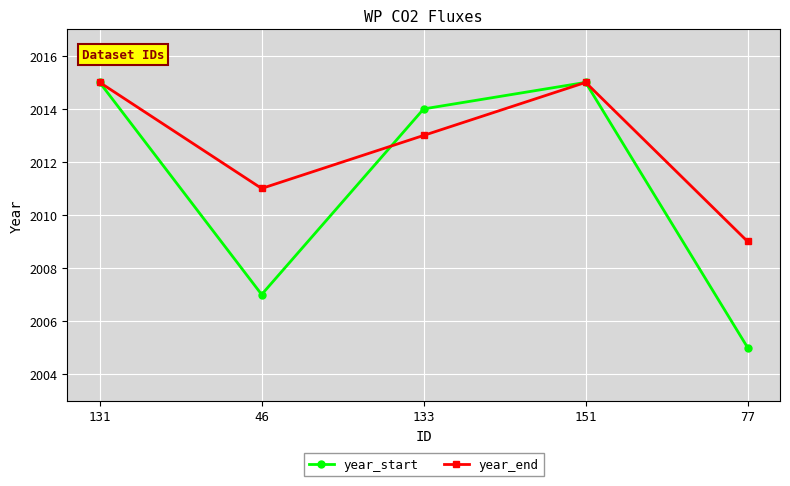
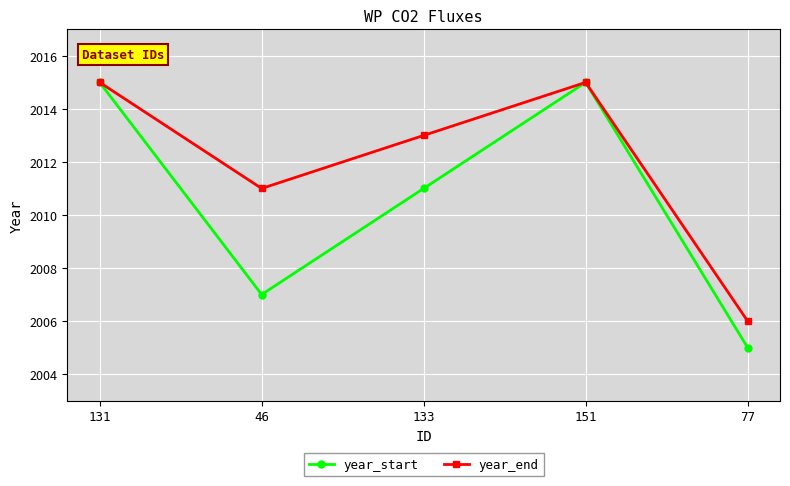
year_start, 133: 2014 -> 2011
year_end, 77: 2009 -> 2006
